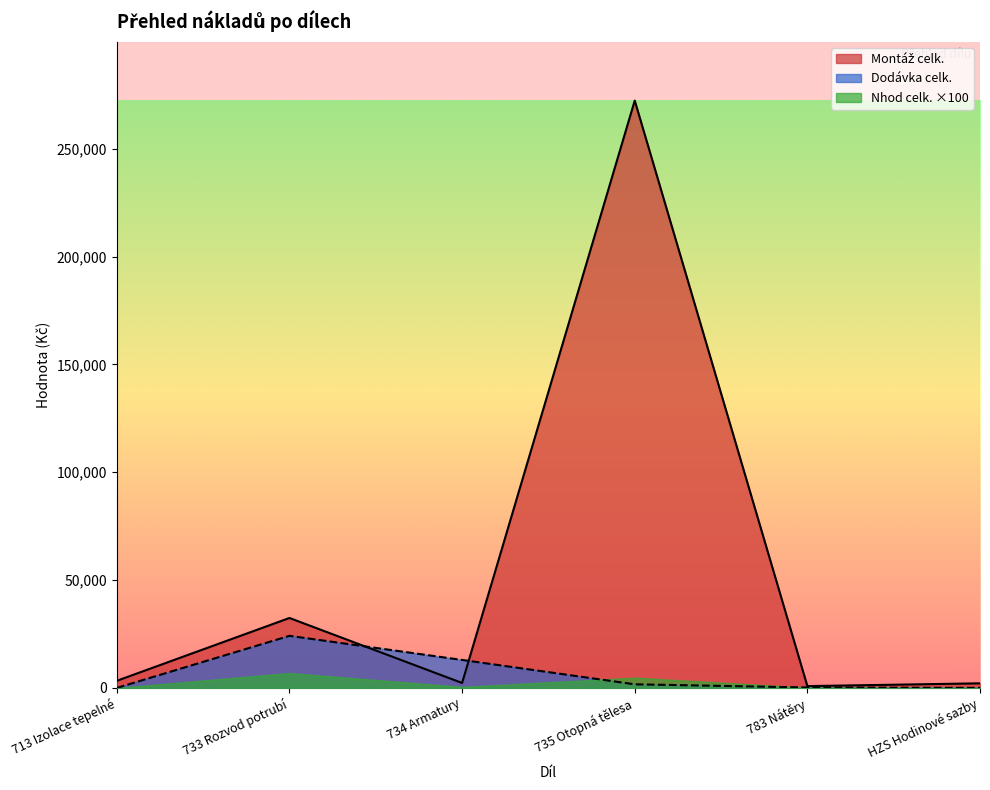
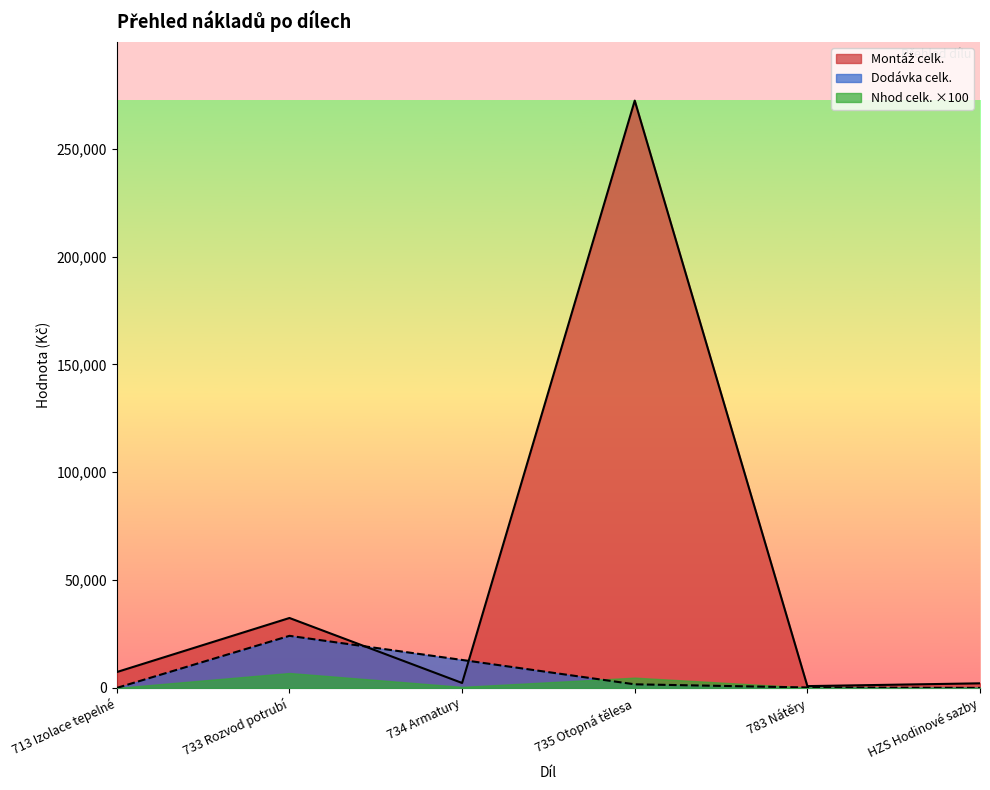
Montáž celk., 713 Izolace tepelné: 3,000 -> 7,000
